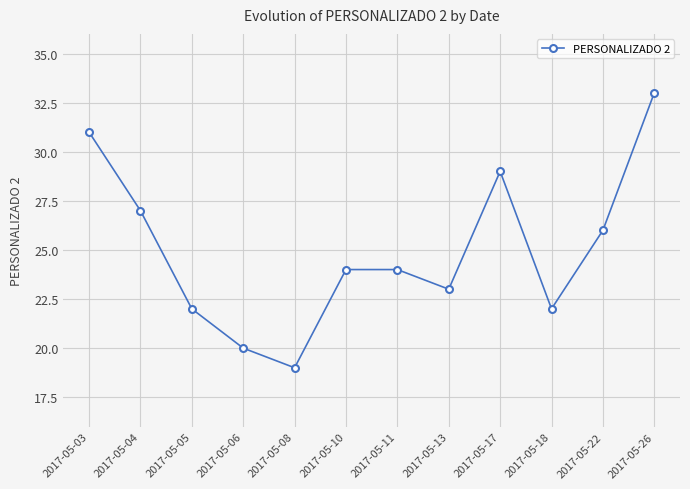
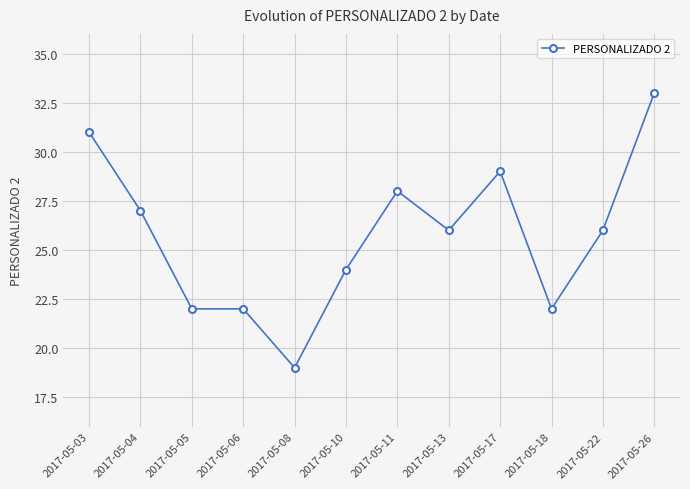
2017-05-06: 20 -> 22
2017-05-11: 24 -> 28
2017-05-13: 23 -> 26
